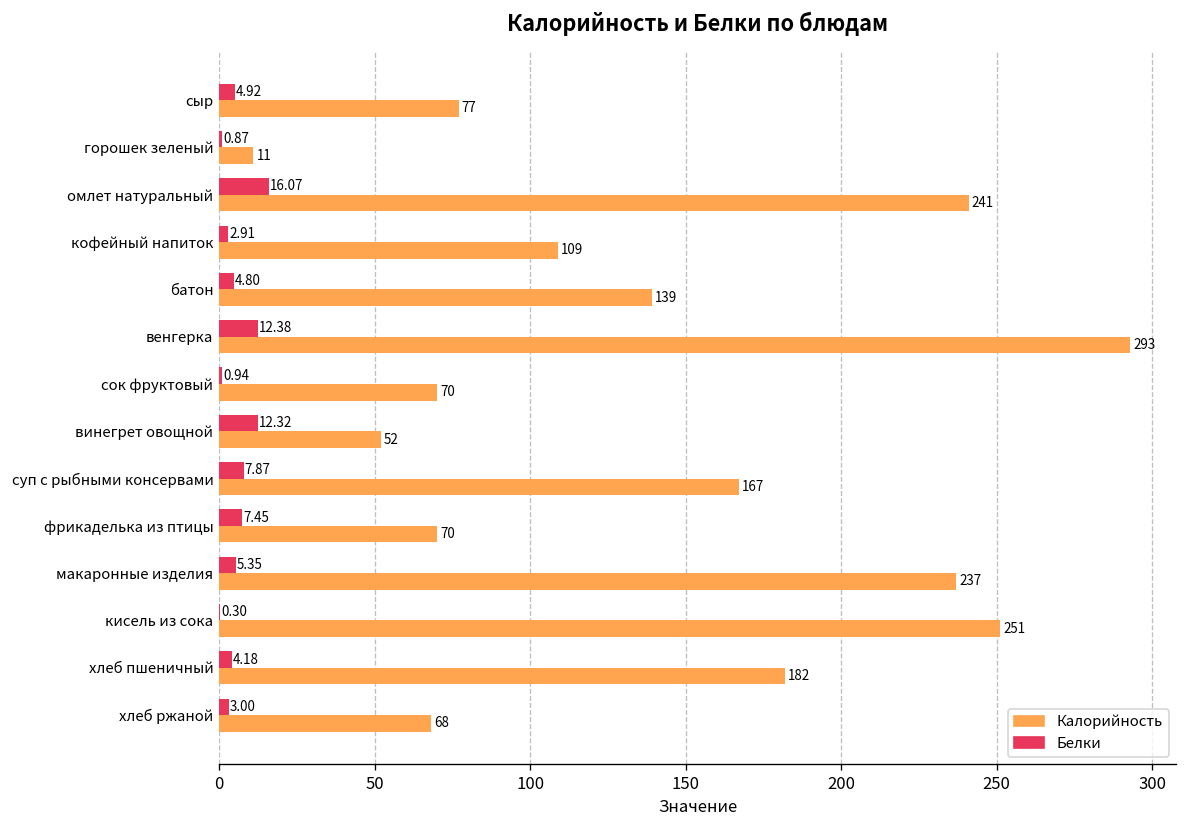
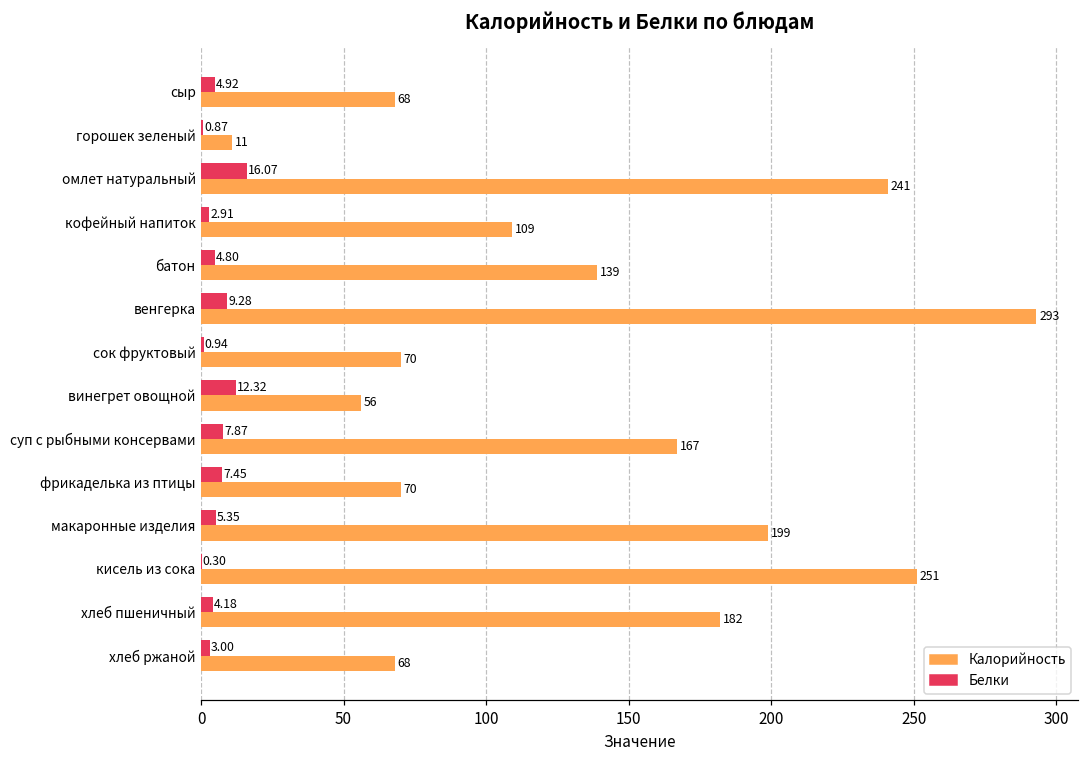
Калорийность, сыр: 77 -> 68
Белки, венгерка: 12.38 -> 9.28
Калорийность, винегрет овощной: 52 -> 56
Калорийность, макаронные изделия: 237 -> 199
